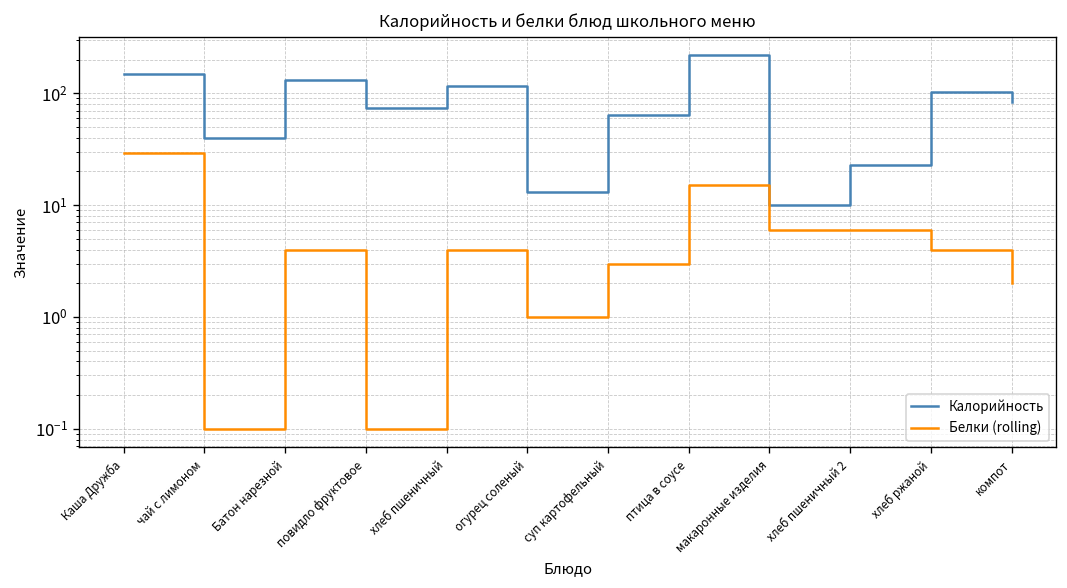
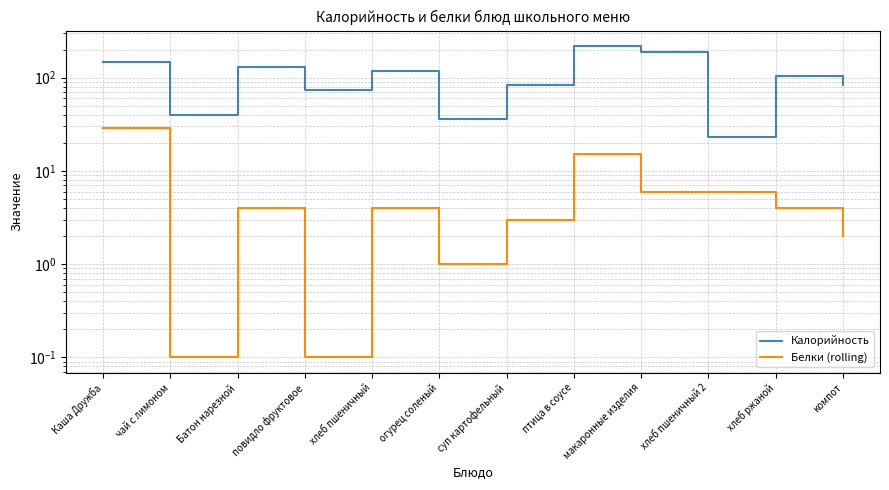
Калорийность, огурец соленый: 13 -> 36
Калорийность, суп картофельный: 60 -> 80
Калорийность, макаронные изделия: 10 -> 190
